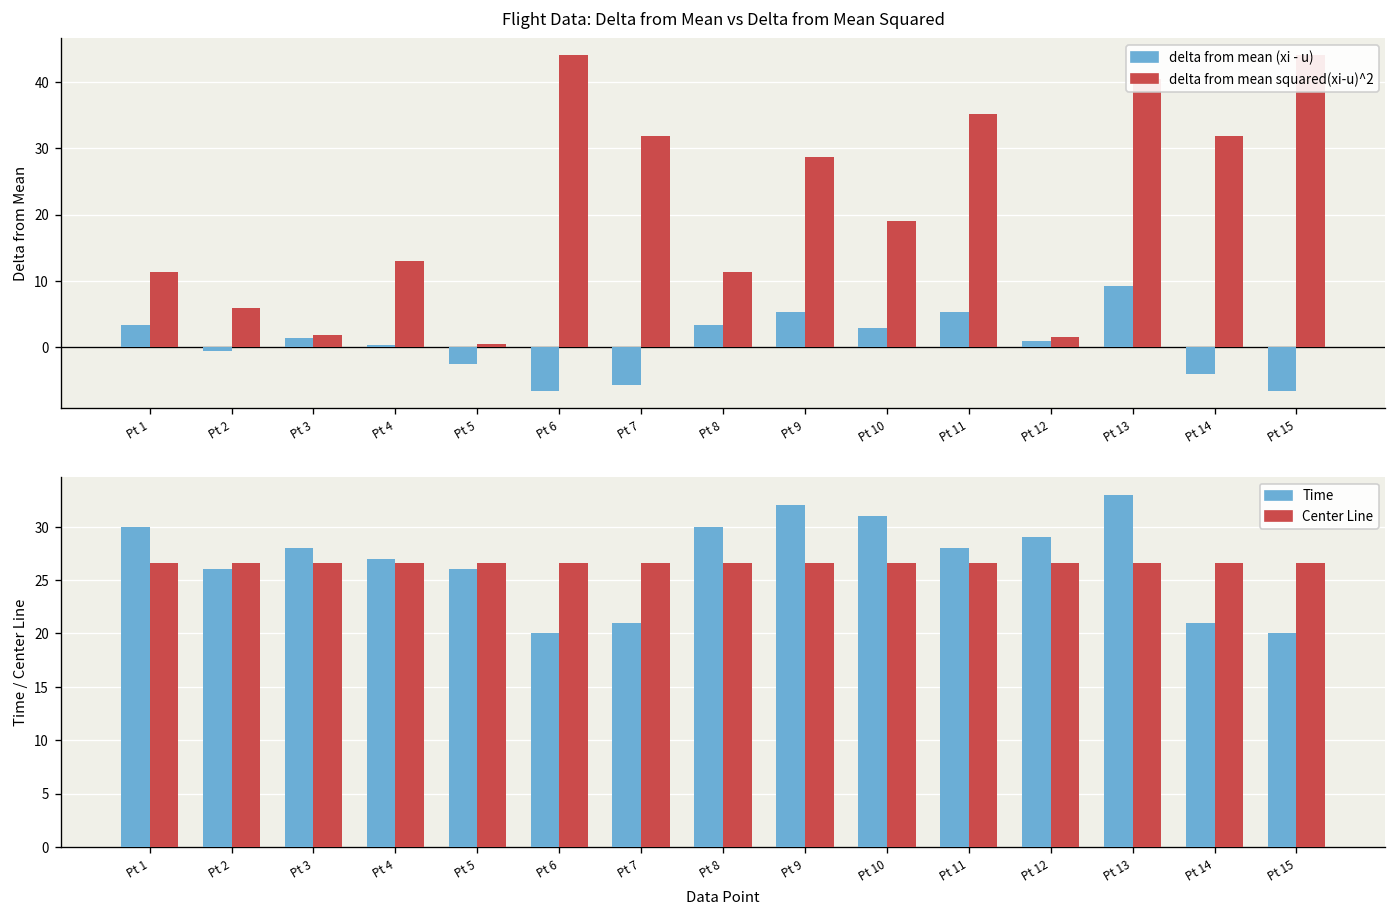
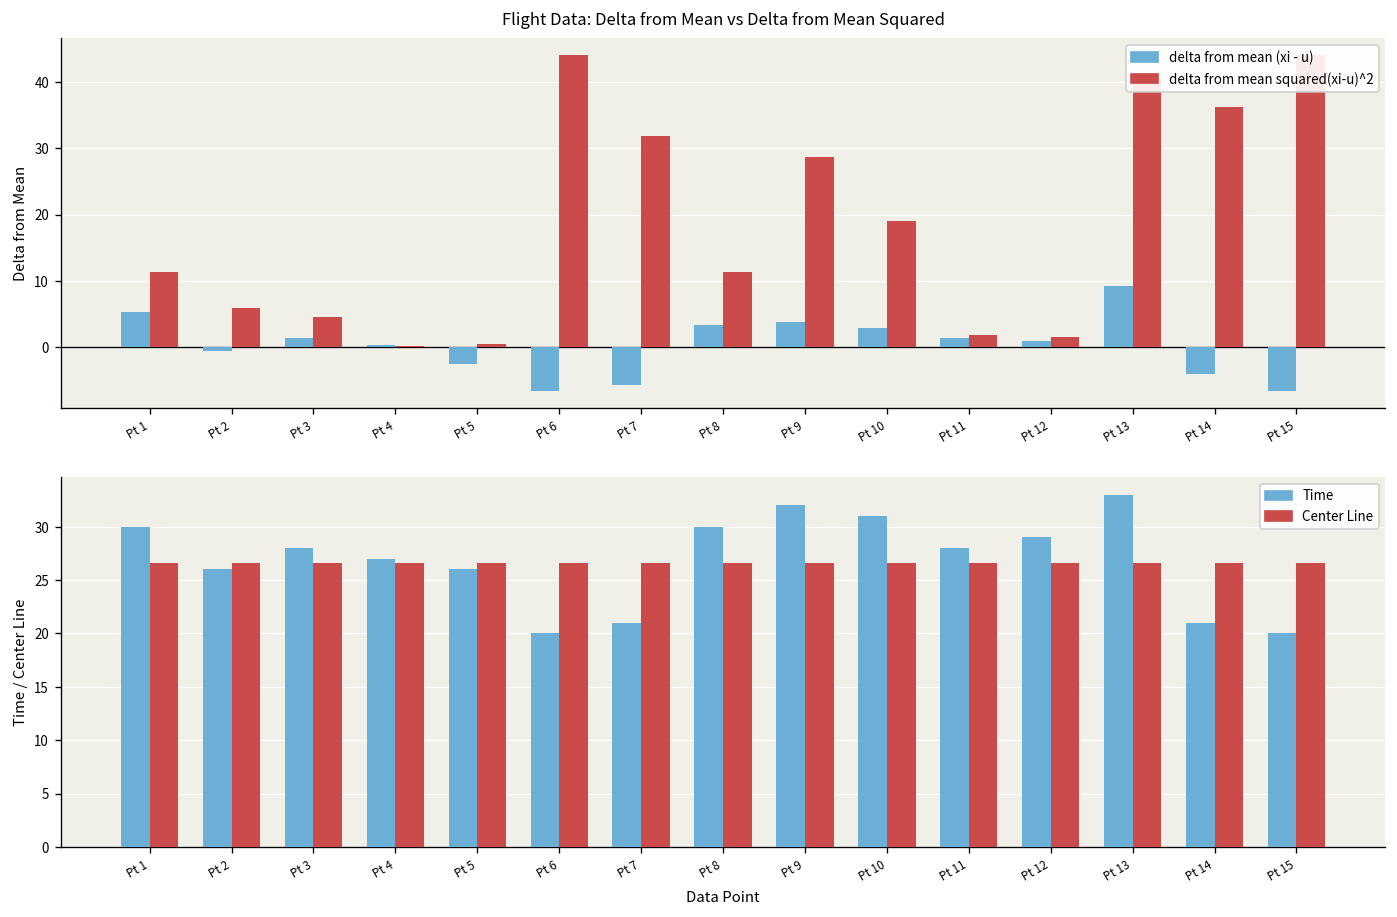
Flight Data: Delta from Mean vs Delta from Mean Squared, delta from mean (xi - u), Pt 1: 3 -> 5
Flight Data: Delta from Mean vs Delta from Mean Squared, delta from mean squared(xi-u)^2, Pt 3: 2 -> 5
Flight Data: Delta from Mean vs Delta from Mean Squared, delta from mean squared(xi-u)^2, Pt 4: 13 -> 0
Flight Data: Delta from Mean vs Delta from Mean Squared, delta from mean (xi - u), Pt 9: 5 -> 4
Flight Data: Delta from Mean vs Delta from Mean Squared, delta from mean (xi - u), Pt 11: 5 -> 1
Flight Data: Delta from Mean vs Delta from Mean Squared, delta from mean squared(xi-u)^2, Pt 11: 35 -> 2
Flight Data: Delta from Mean vs Delta from Mean Squared, delta from mean squared(xi-u)^2, Pt 14: 32 -> 36
